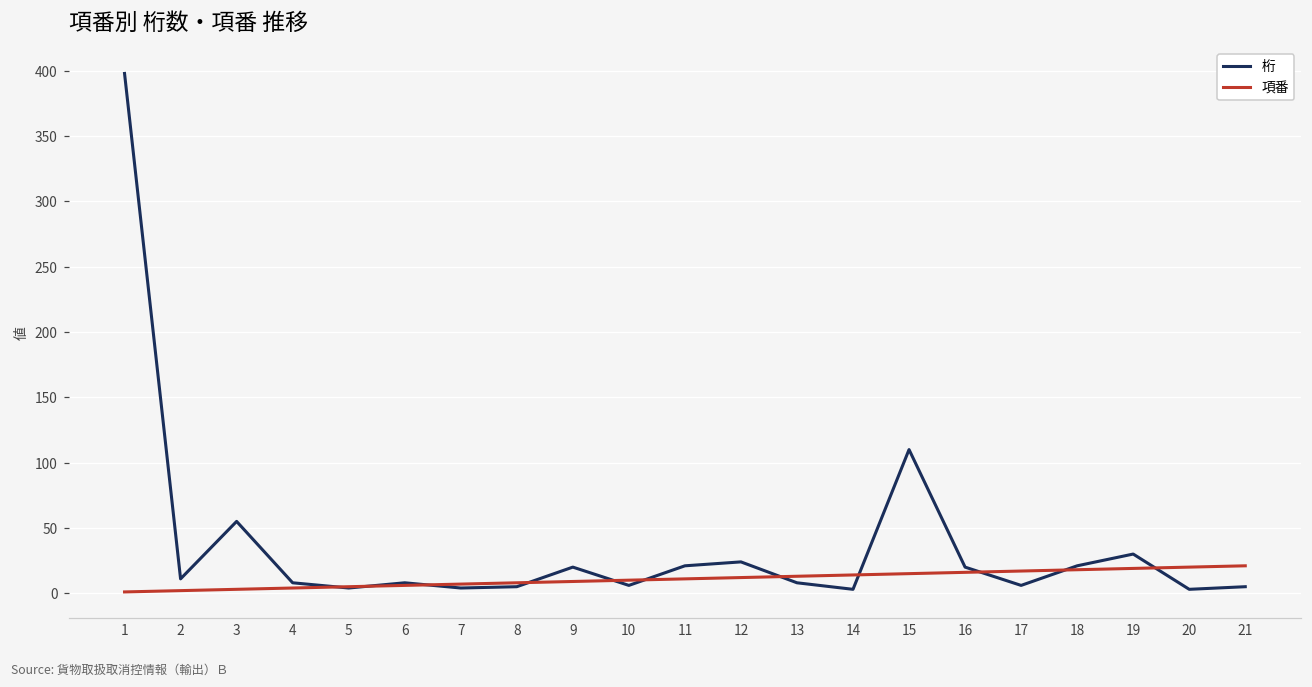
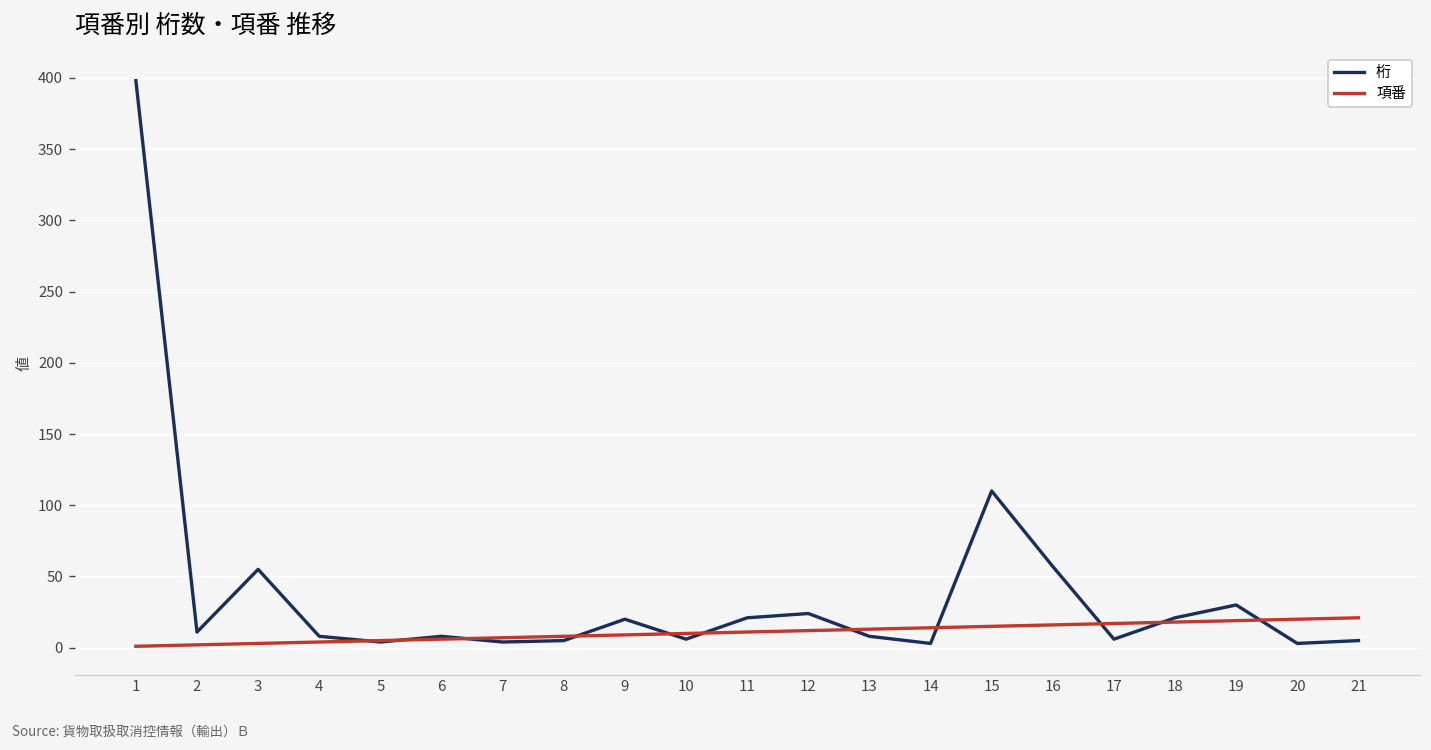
桁, 16: 20 -> 57
